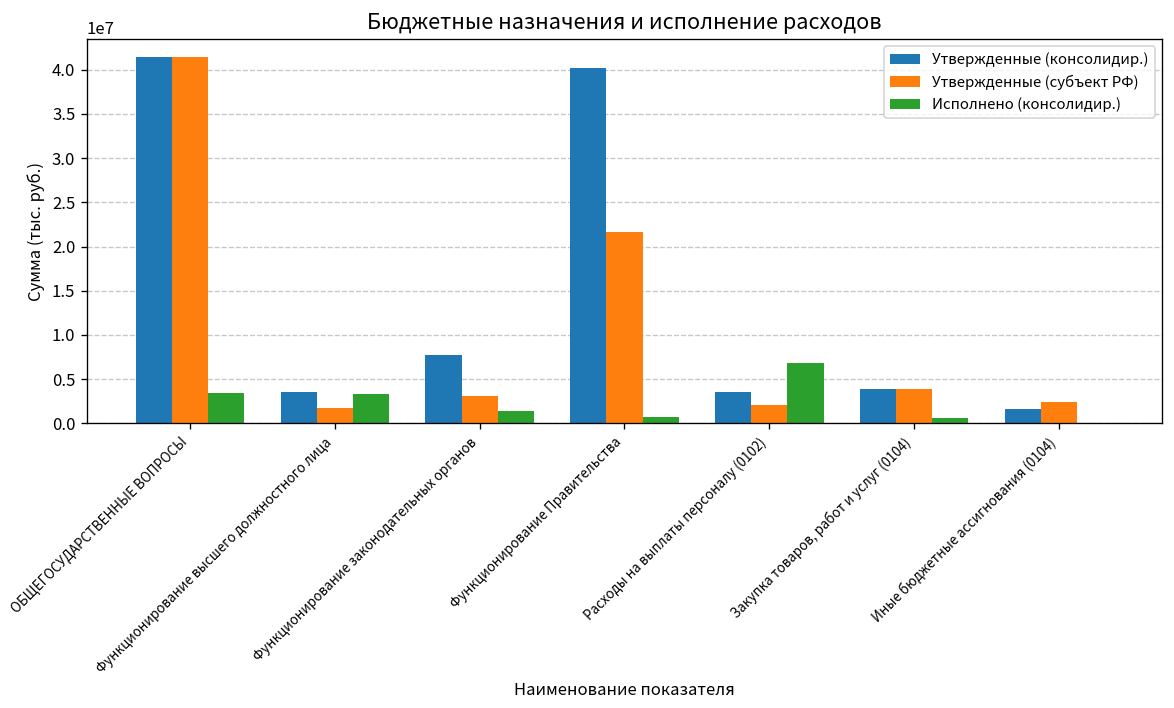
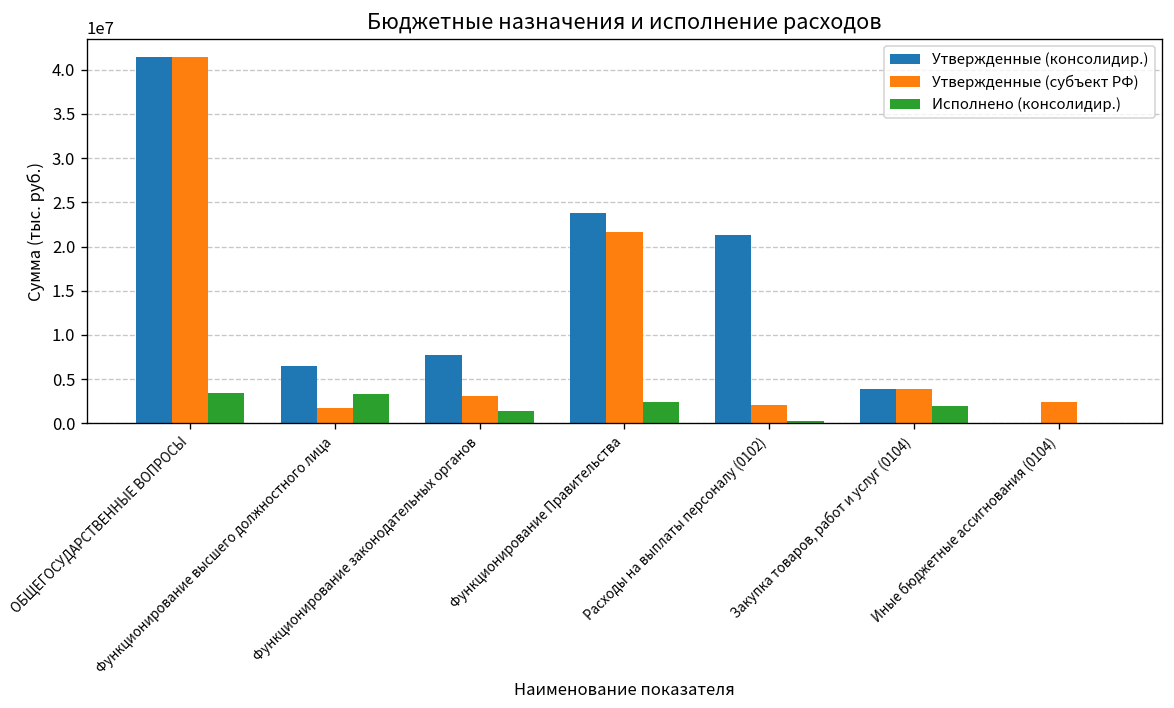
Утвержденные (консолидир.), Функционирование высшего должностного лица: 4000000 -> 7000000
Утвержденные (консолидир.), Функционирование Правительства: 40000000 -> 24000000
Исполнено (консолидир.), Функционирование Правительства: 1000000 -> 2000000
Утвержденные (консолидир.), Расходы на выплаты персоналу (0102): 4000000 -> 21000000
Исполнено (консолидир.), Расходы на выплаты персоналу (0102): 7000000 -> 0
Исполнено (консолидир.), Закупка товаров, работ и услуг (0104): 1000000 -> 2000000
Утвержденные (консолидир.), Иные бюджетные ассигнования (0104): 2000000 -> 0
